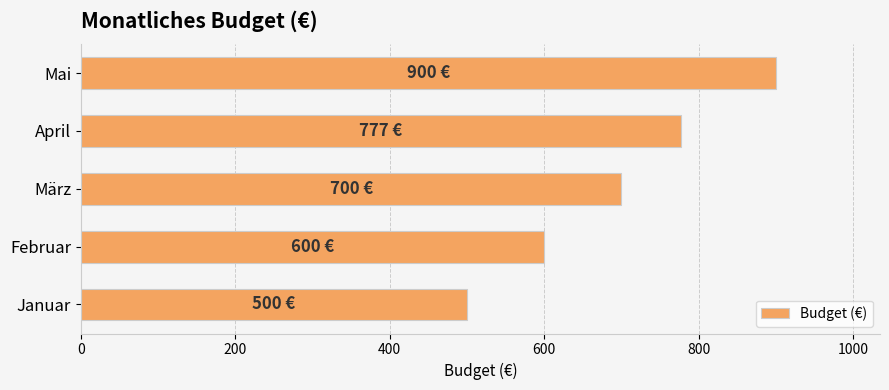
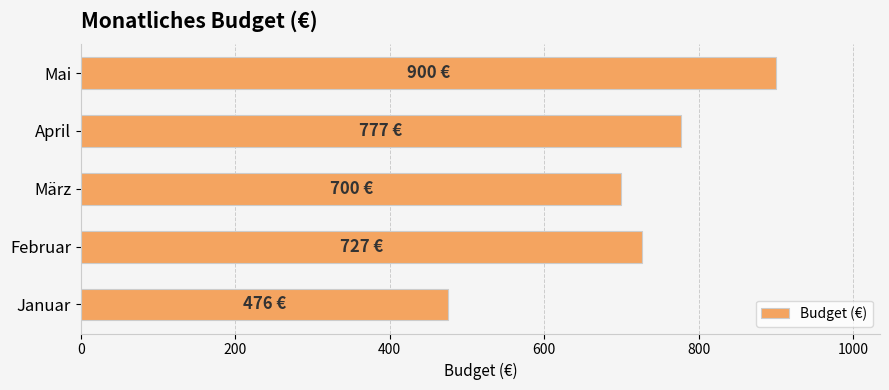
Februar: 600 -> 727
Januar: 500 -> 476
